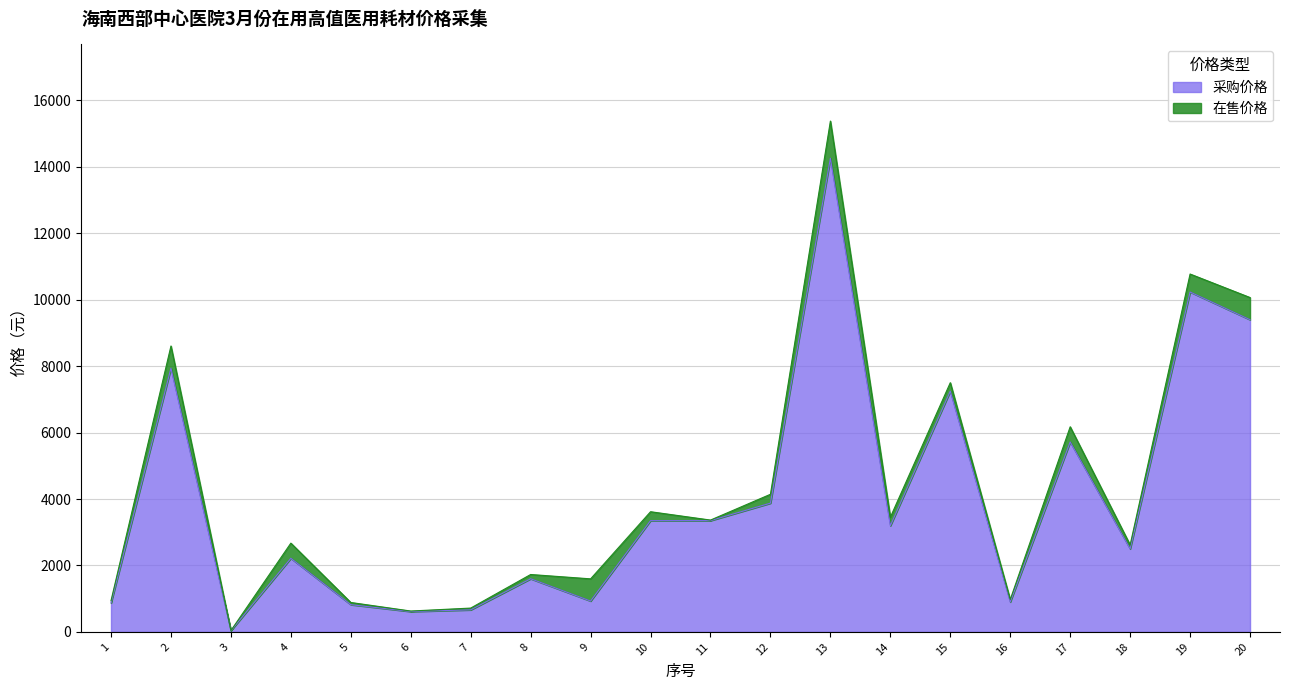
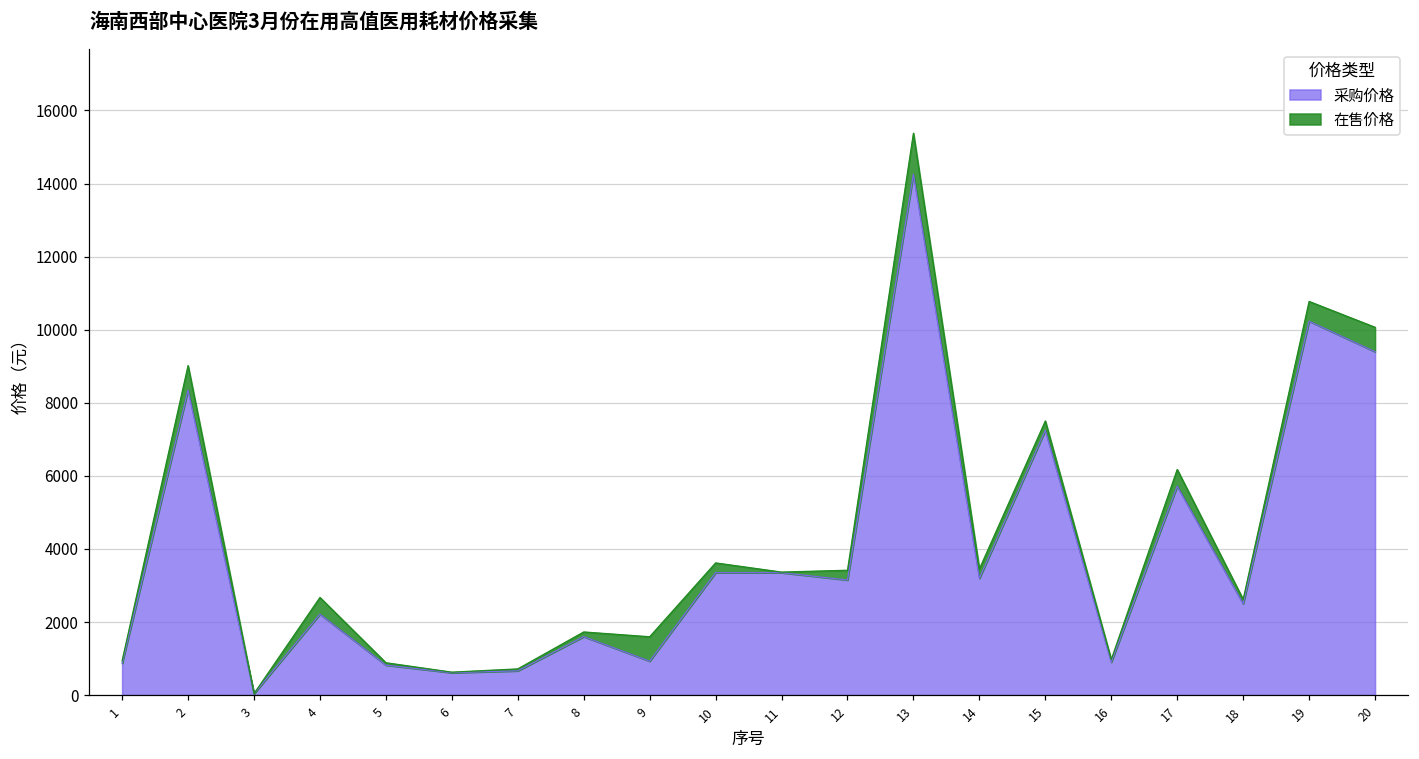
采购价格, 2: 7900 -> 8400
采购价格, 12: 3900 -> 3200
